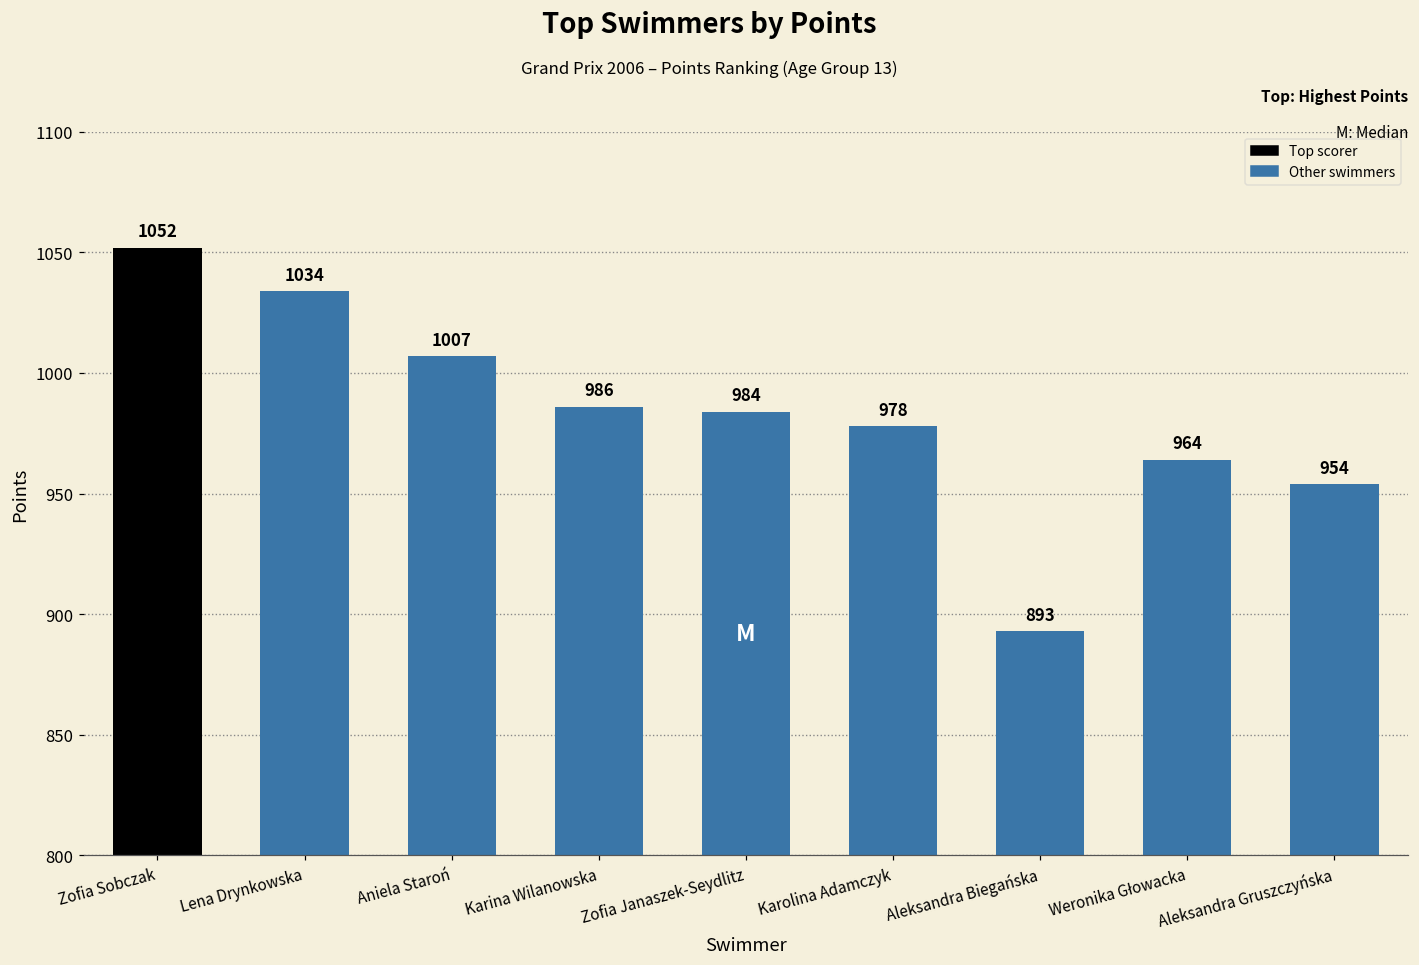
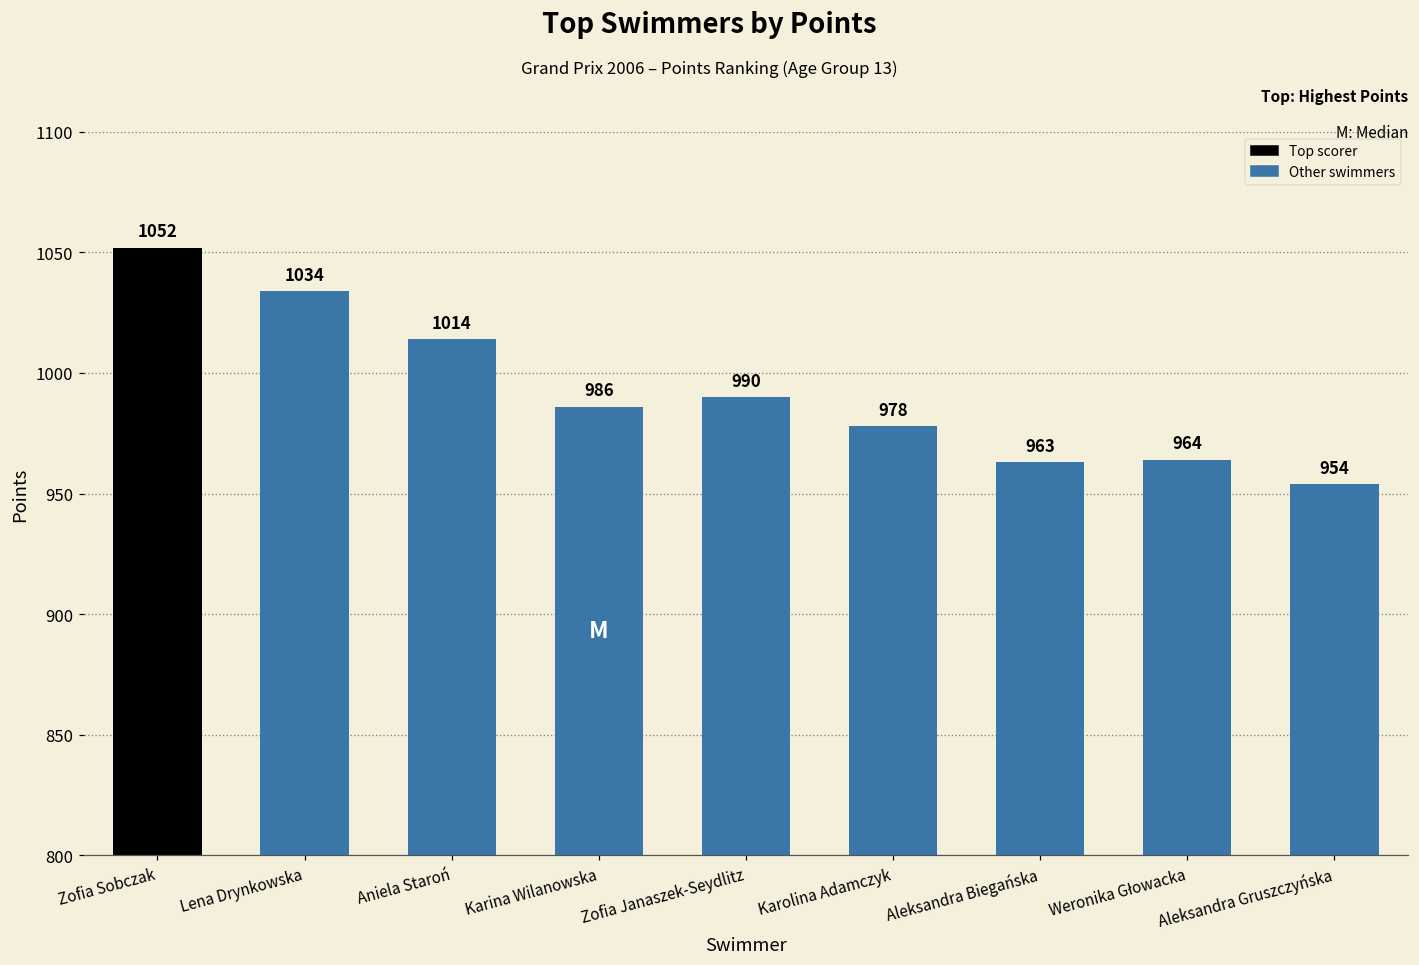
Aniela Staroń: 1007 -> 1014
Zofia Janaszek-Seydlitz: 984 -> 990
Aleksandra Biegańska: 893 -> 963
